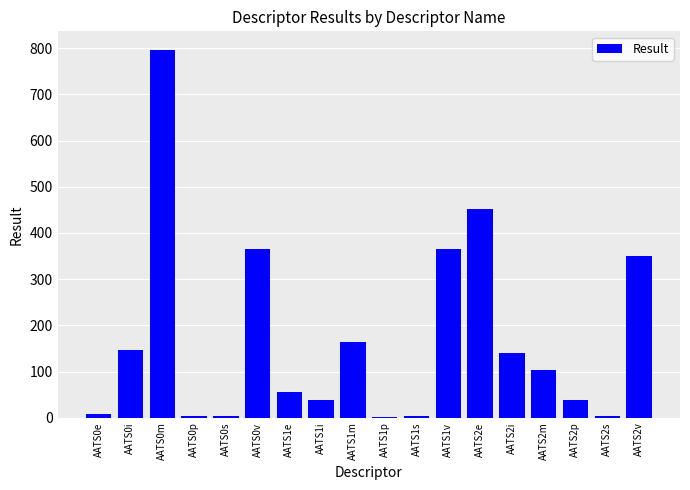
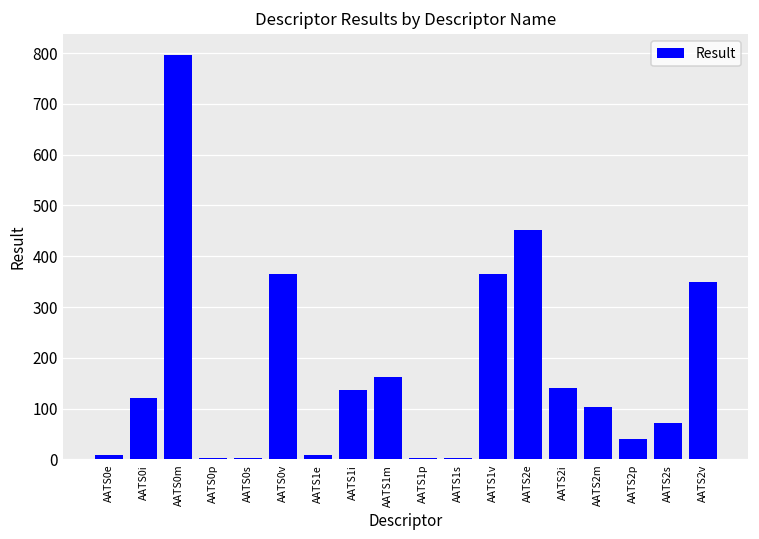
AATS0i: 150 -> 120
AATS1e: 60 -> 10
AATS1i: 40 -> 140
AATS2s: 0 -> 70
